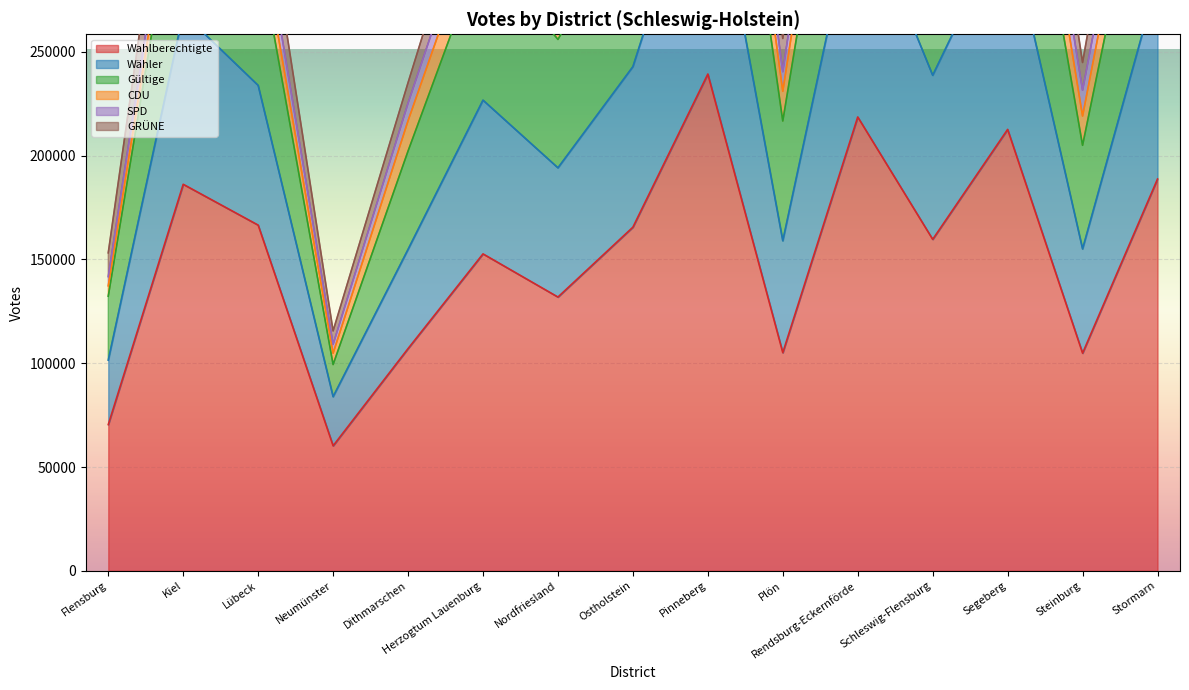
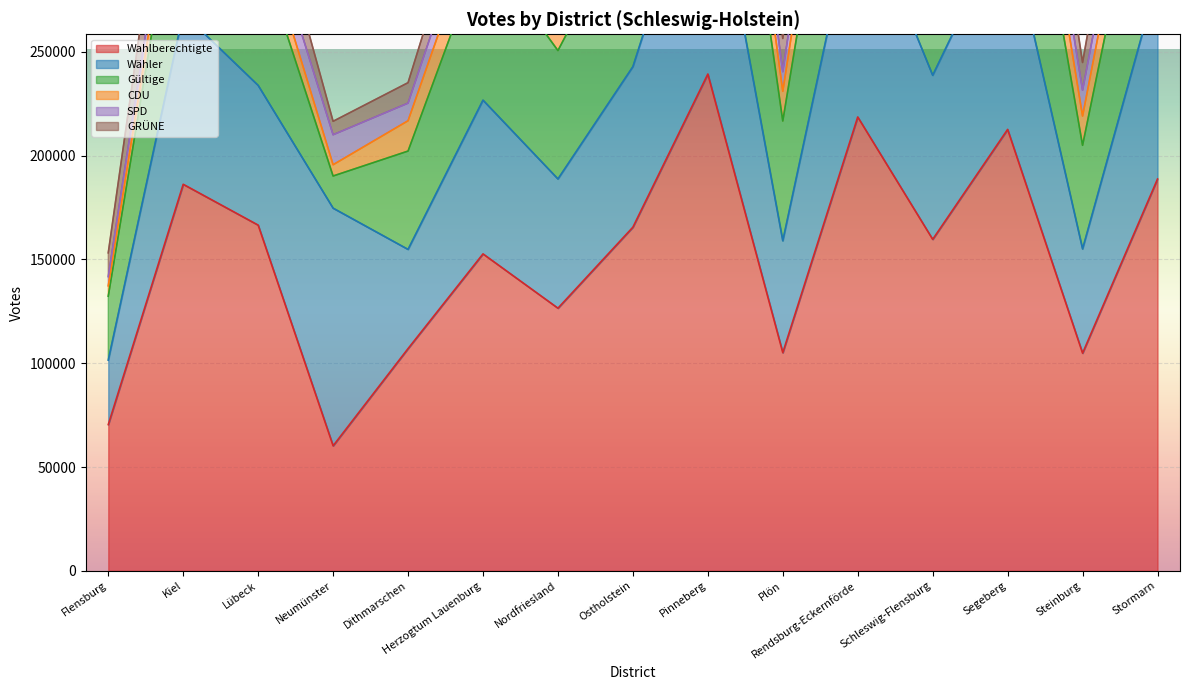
Wähler, Neumünster: 24000 -> 114000
SPD, Neumünster: 4000 -> 14000
Wahlberechtigte, Nordfriesland: 132000 -> 127000
